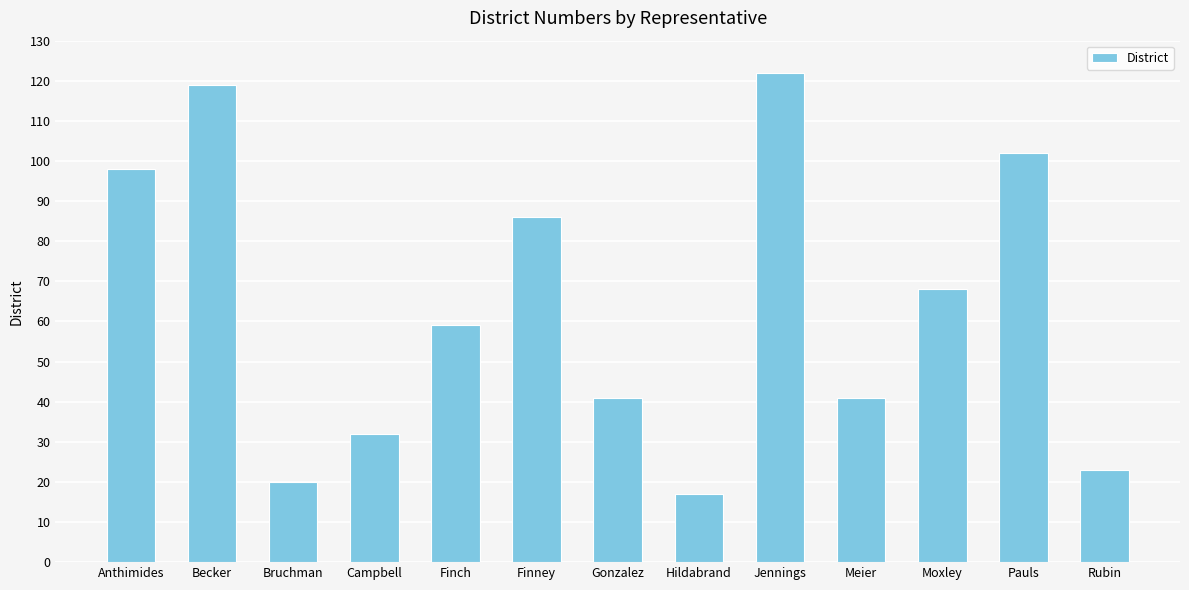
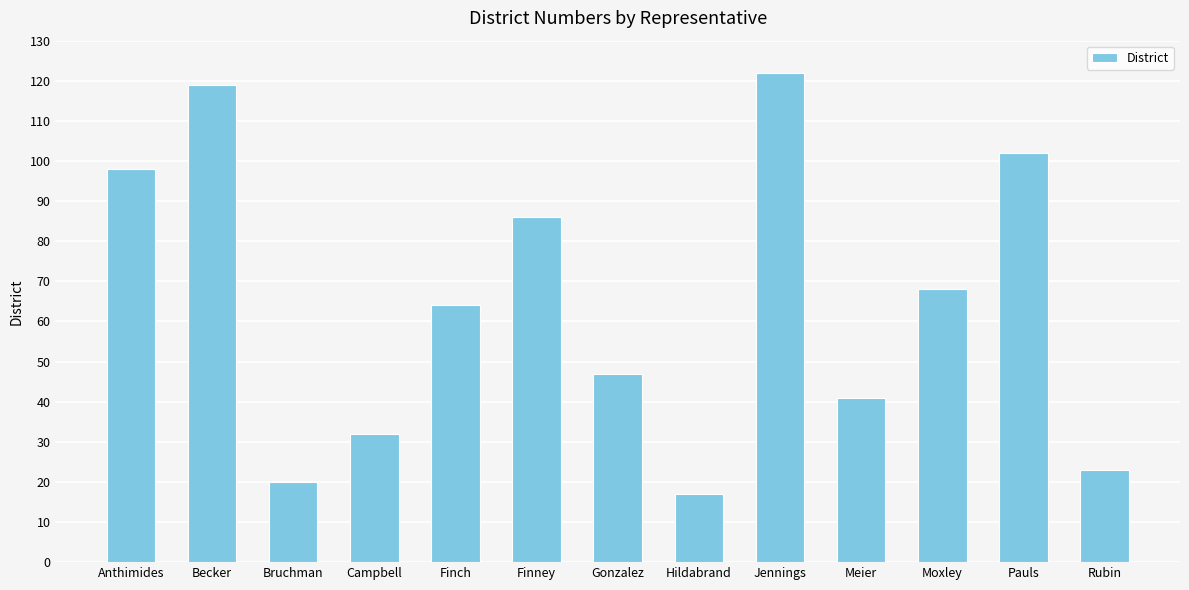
Finch: 59 -> 64
Gonzalez: 41 -> 47
